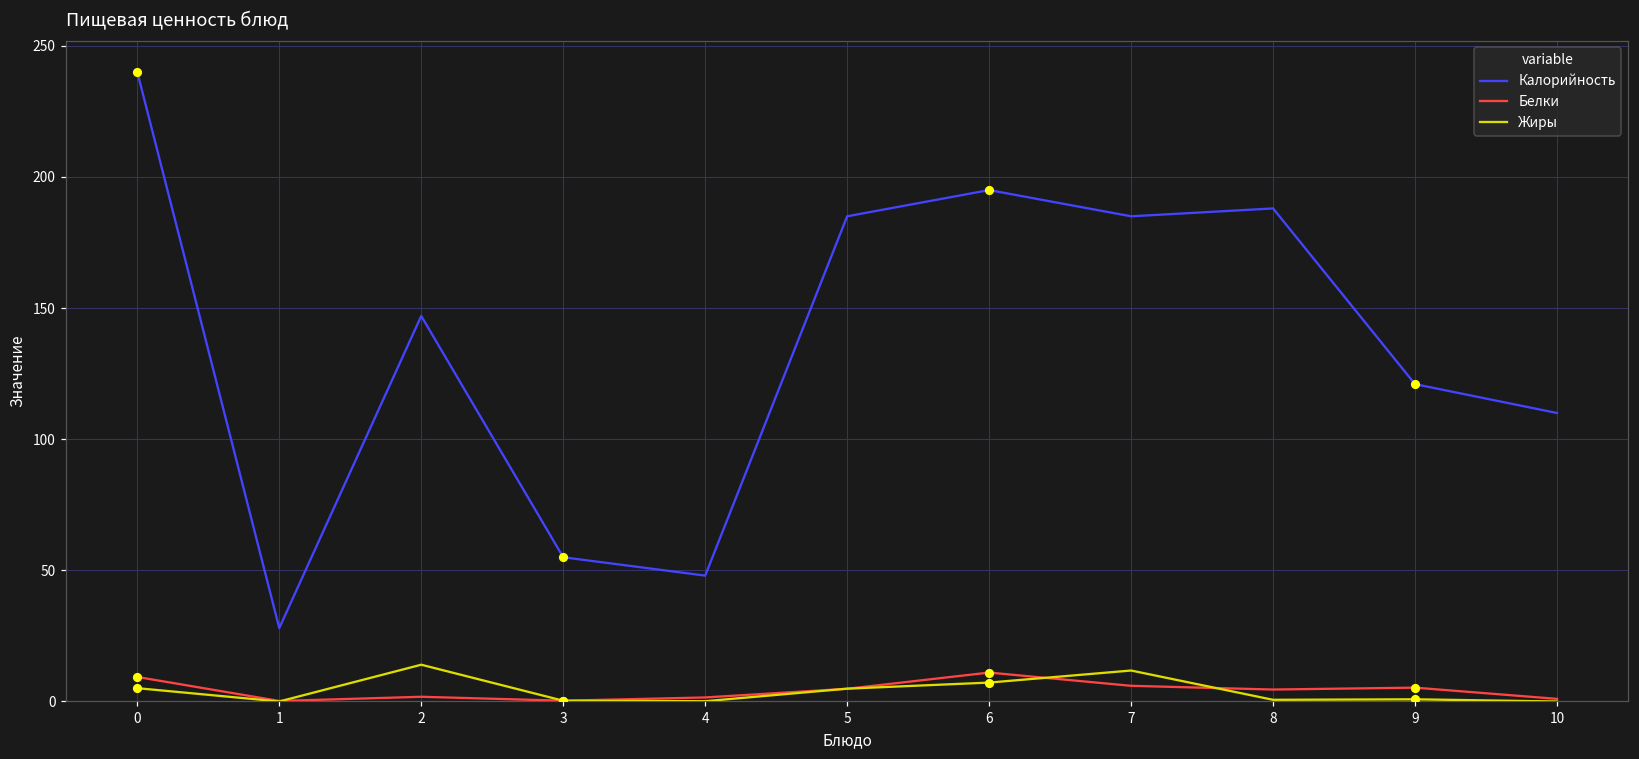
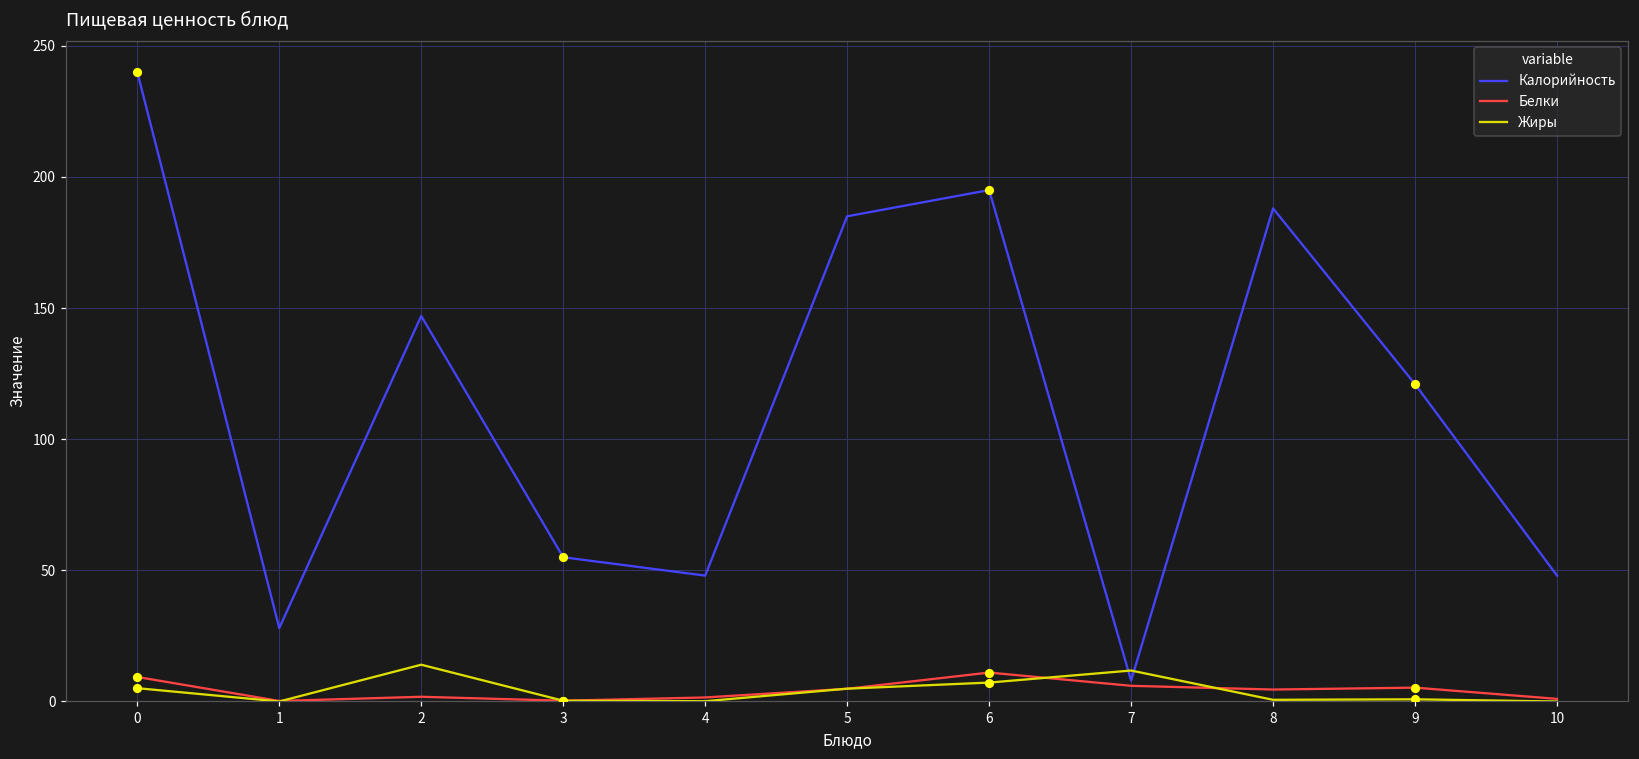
Калорийность, 7: 185 -> 8
Калорийность, 10: 110 -> 48
